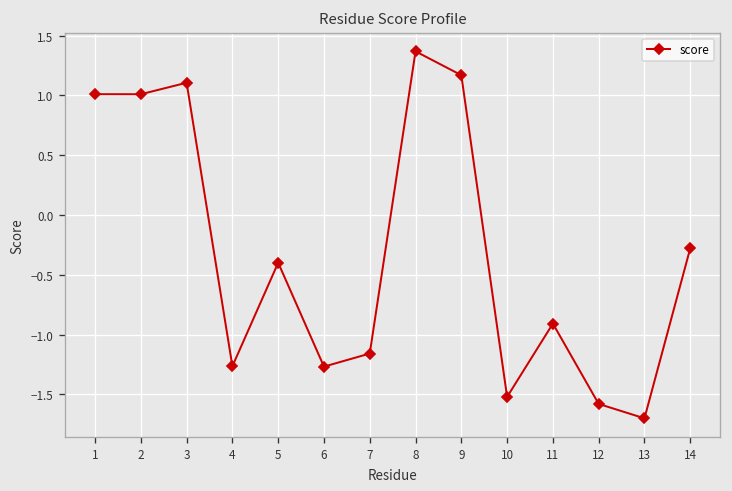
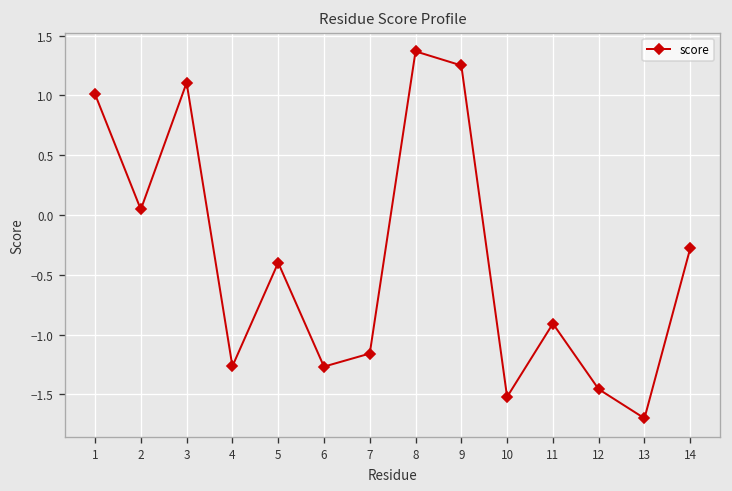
2: 1.0 -> 0.0
9: 1.2 -> 1.3
12: -1.6 -> -1.5
